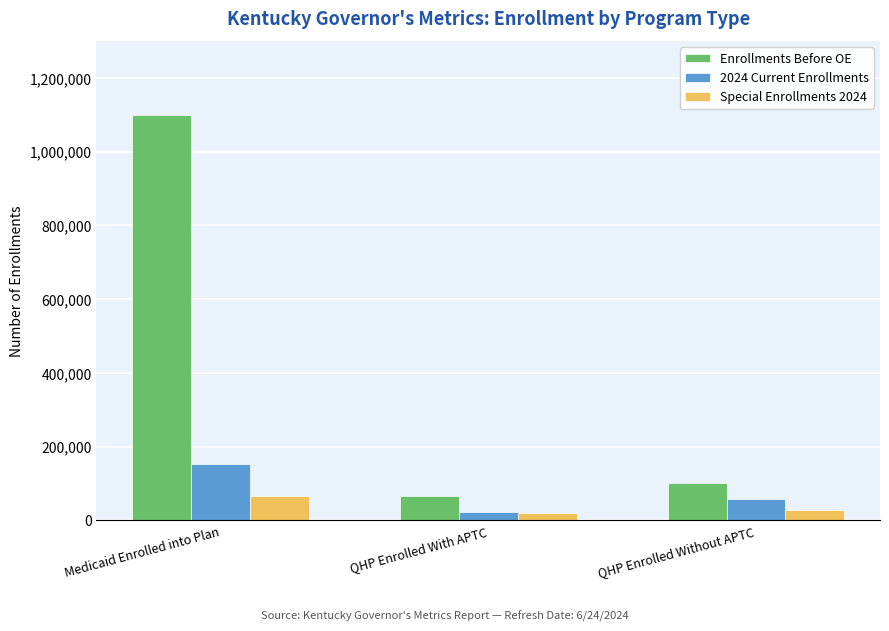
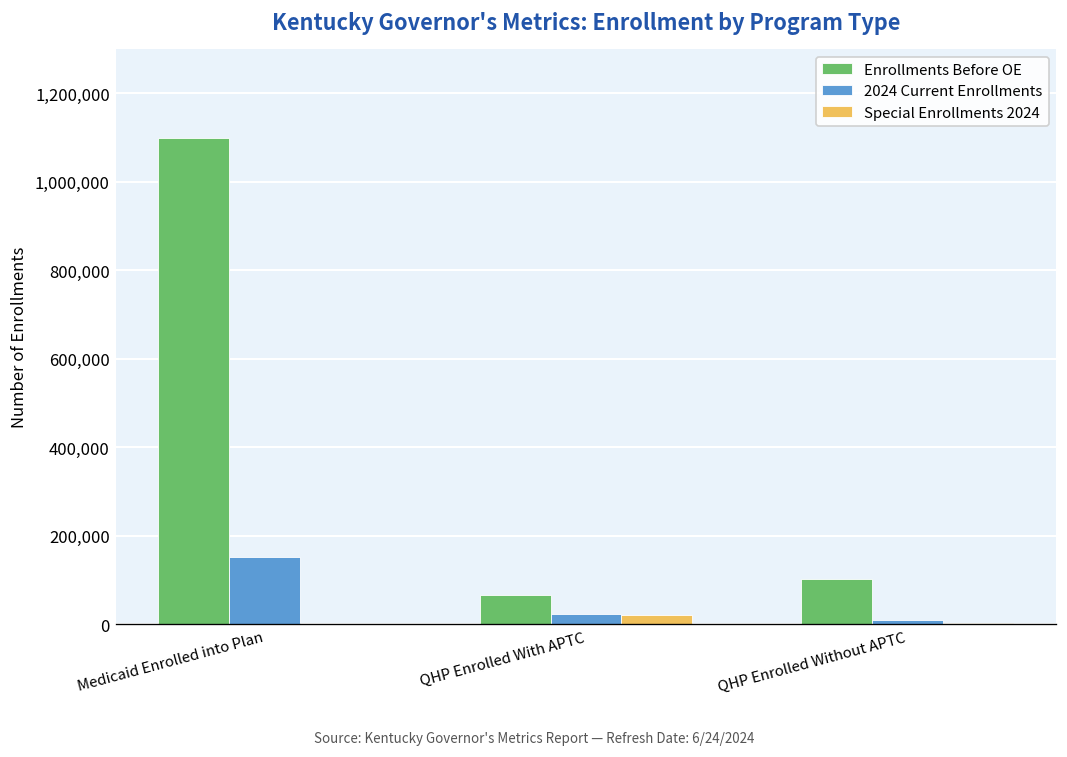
Special Enrollments 2024, Medicaid Enrolled into Plan: 70,000 -> 0
2024 Current Enrollments, QHP Enrolled Without APTC: 60,000 -> 10,000
Special Enrollments 2024, QHP Enrolled Without APTC: 30,000 -> 0
